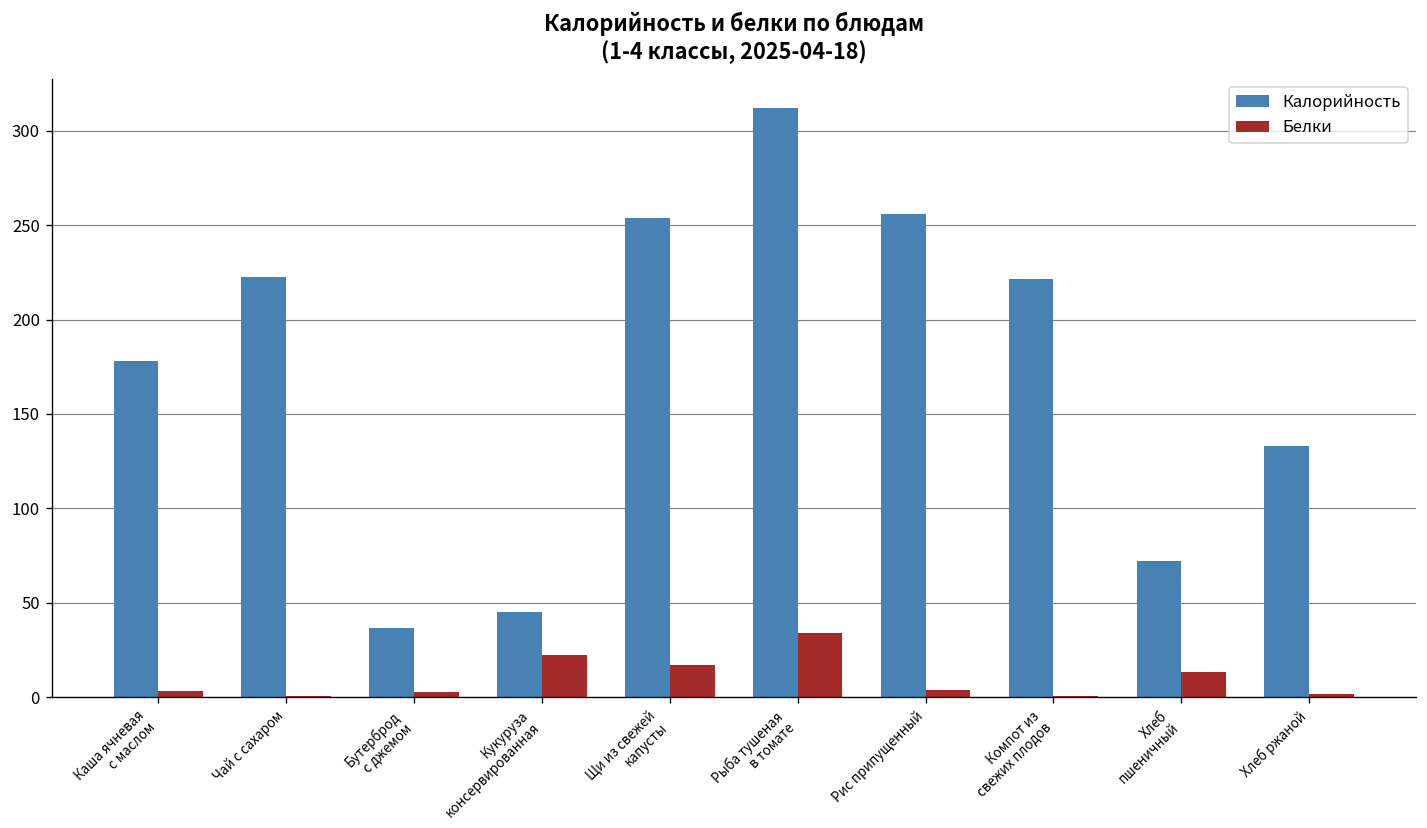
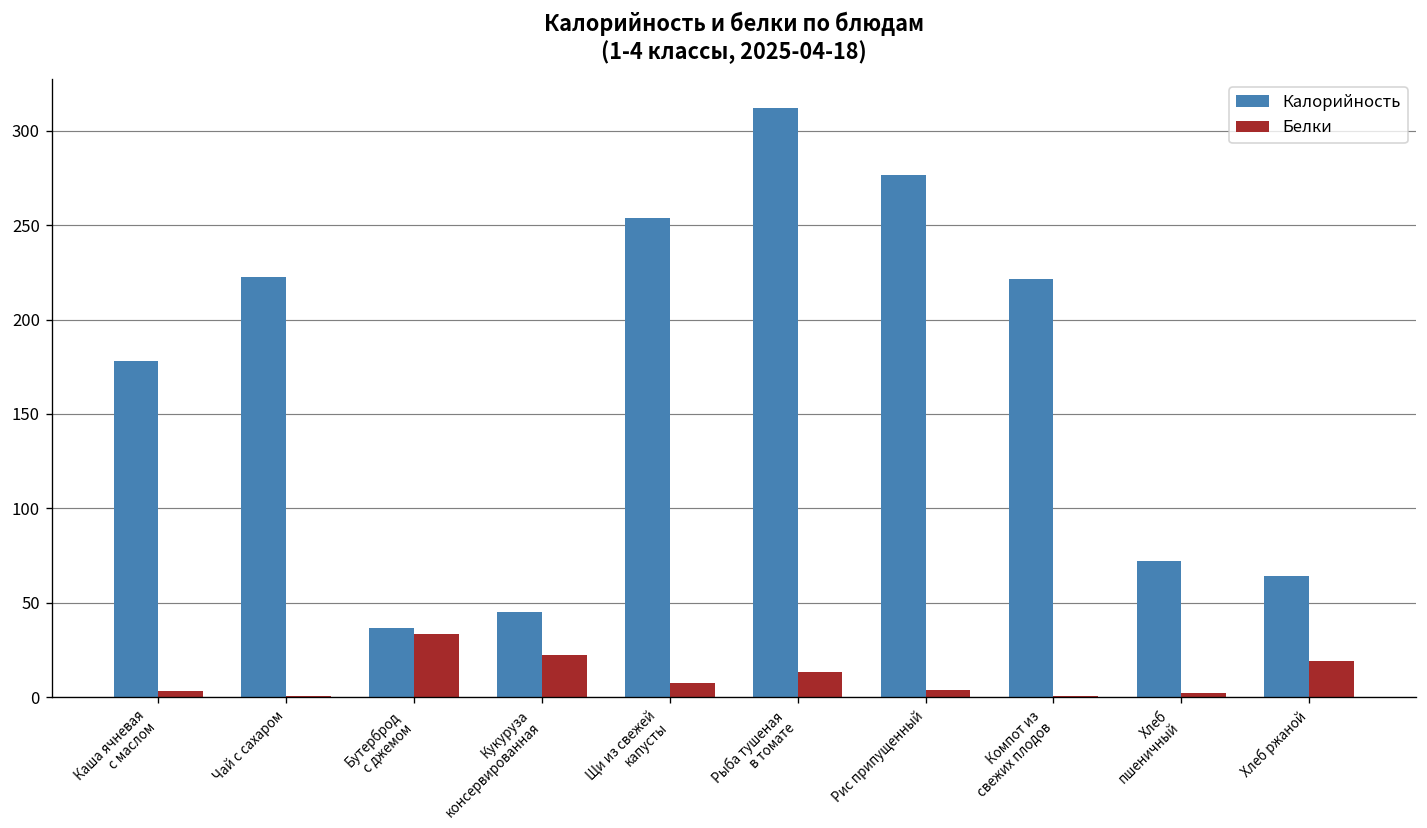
Белки, Бутерброд с джемом: 3 -> 34
Белки, Щи из свежей капусты: 17 -> 8
Белки, Рыба тушеная в томате: 34 -> 13
Калорийность, Рис припущенный: 256 -> 277
Белки, Хлеб пшеничный: 13 -> 2
Калорийность, Хлеб ржаной: 133 -> 64
Белки, Хлеб ржаной: 1 -> 19
